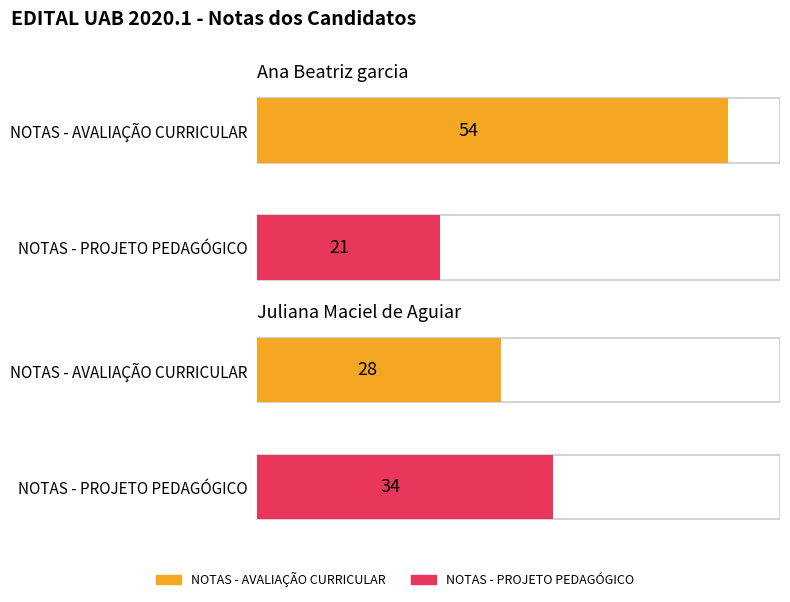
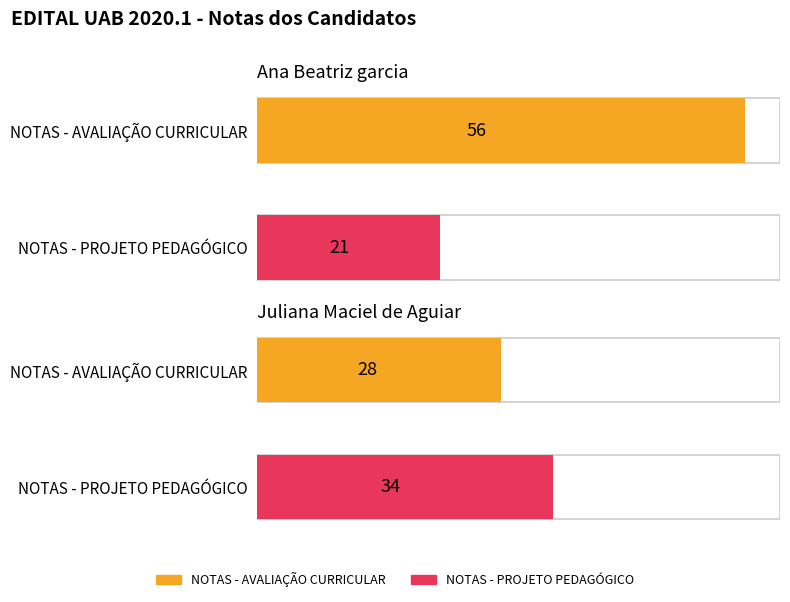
Ana Beatriz garcia, NOTAS - AVALIAÇÃO CURRICULAR, NOTAS - AVALIAÇÃO CURRICULAR: 54 -> 56
